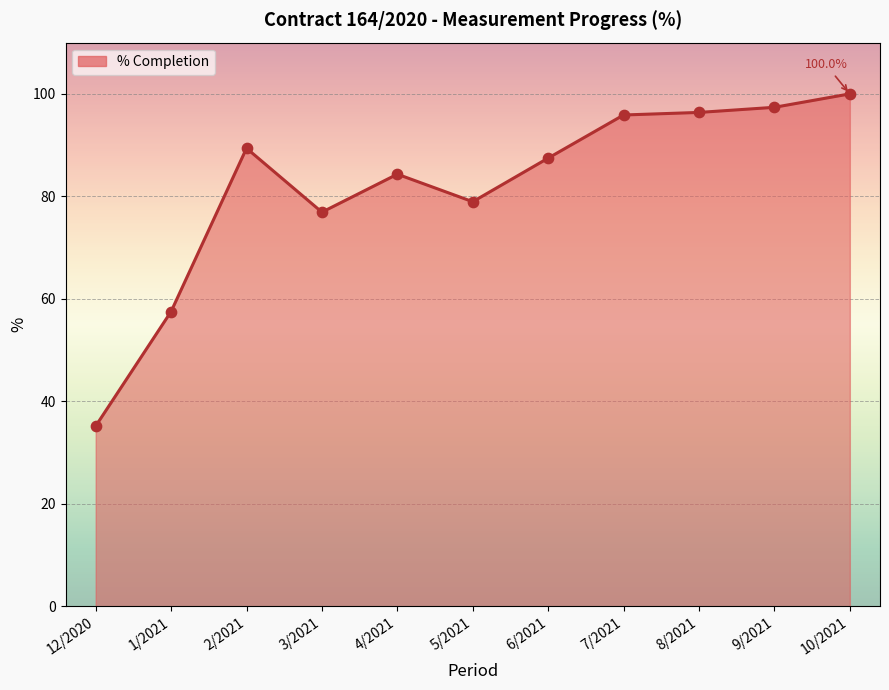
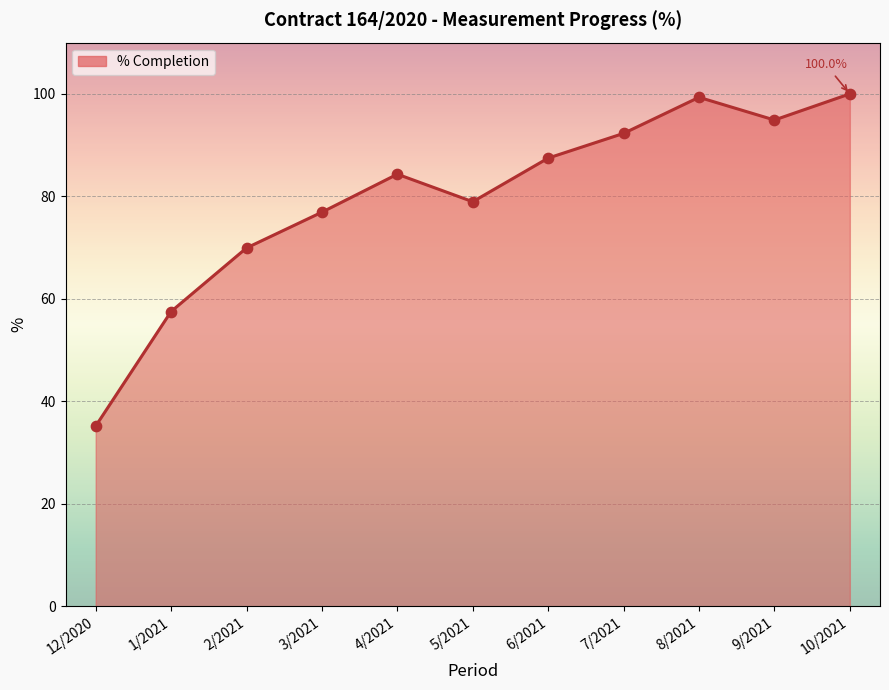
2/2021: 89 -> 70
7/2021: 96 -> 92
8/2021: 96 -> 99
9/2021: 97 -> 95
